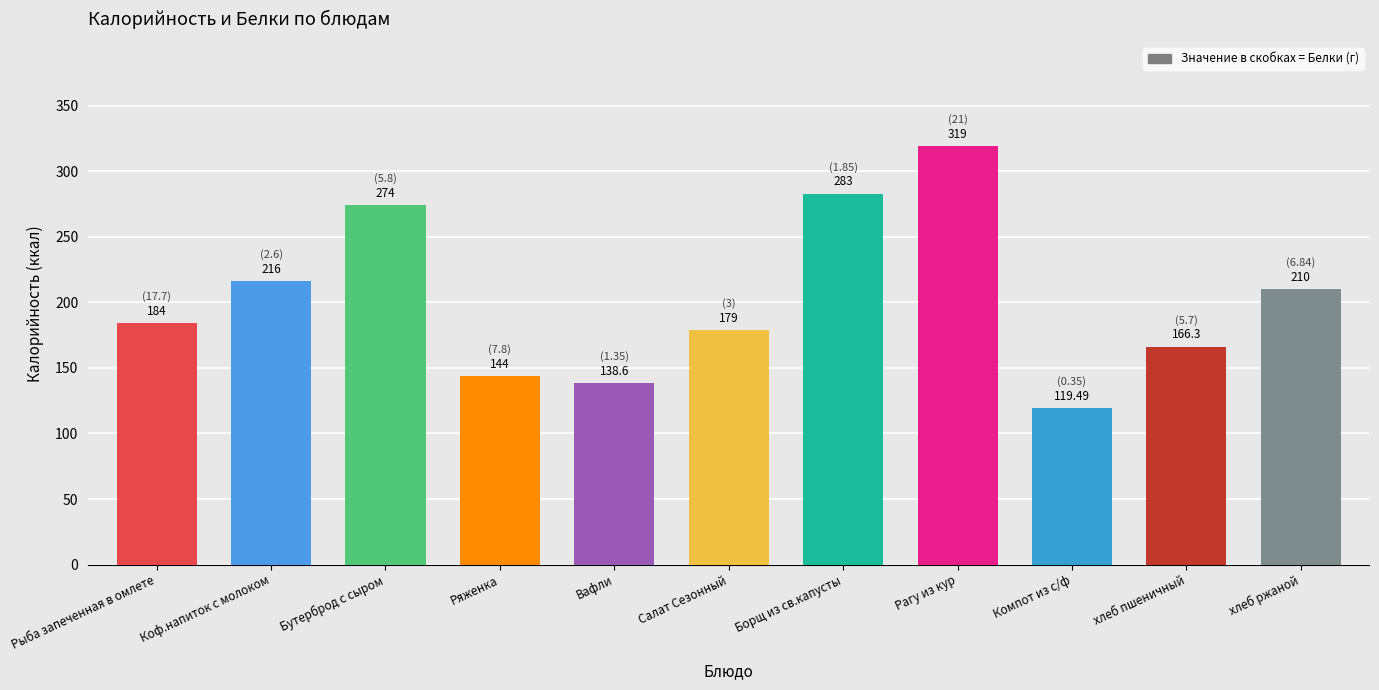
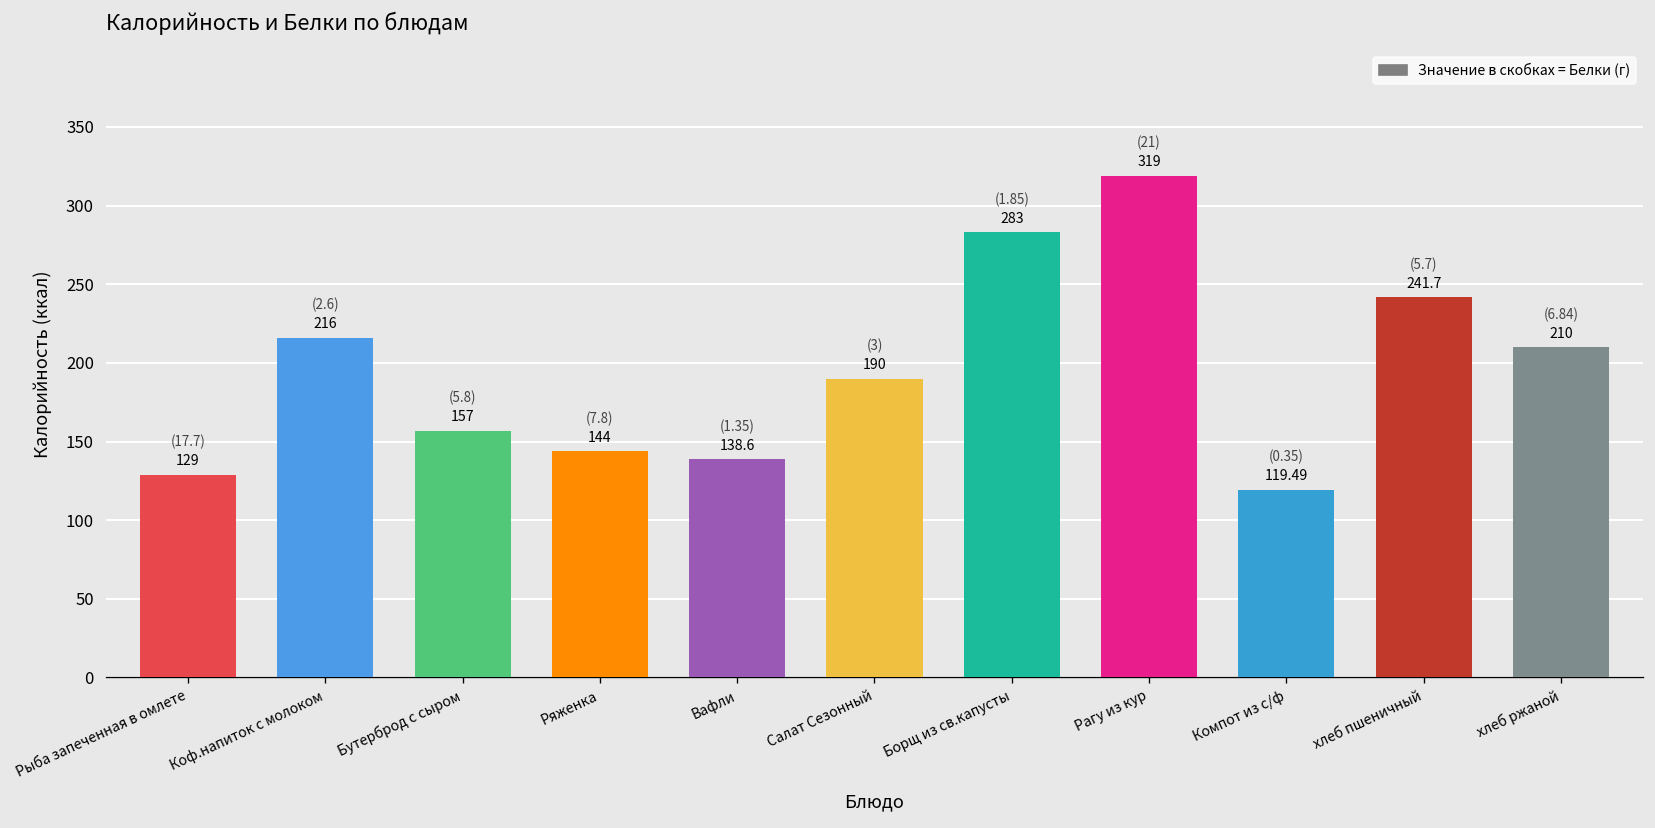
Рыба запеченная в омлете: 184 -> 129
Бутерброд с сыром: 274 -> 157
Салат Сезонный: 179 -> 190
хлеб пшеничный: 166.3 -> 241.7
